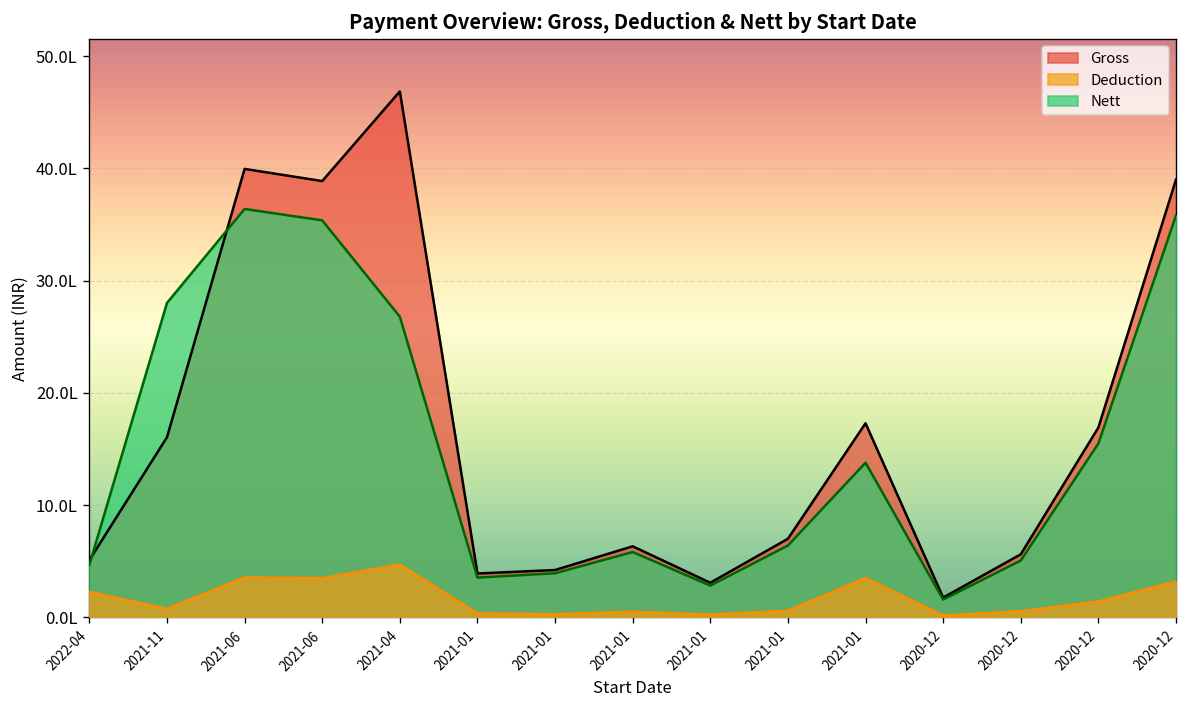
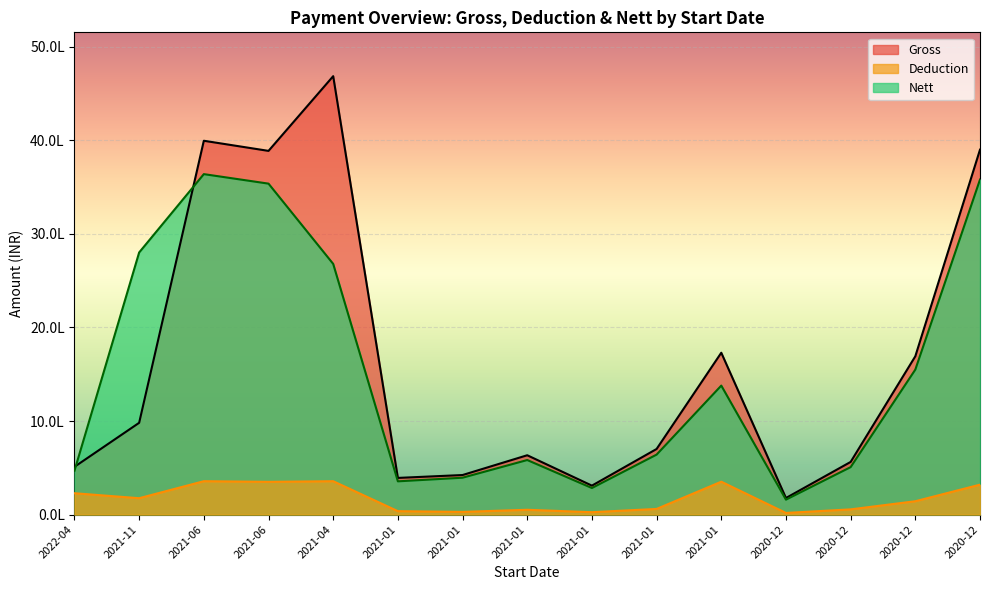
Gross, 2021-11: 16L -> 10L
Deduction, 2021-11: 1L -> 2L
Deduction, 2021-04: 5L -> 4L
